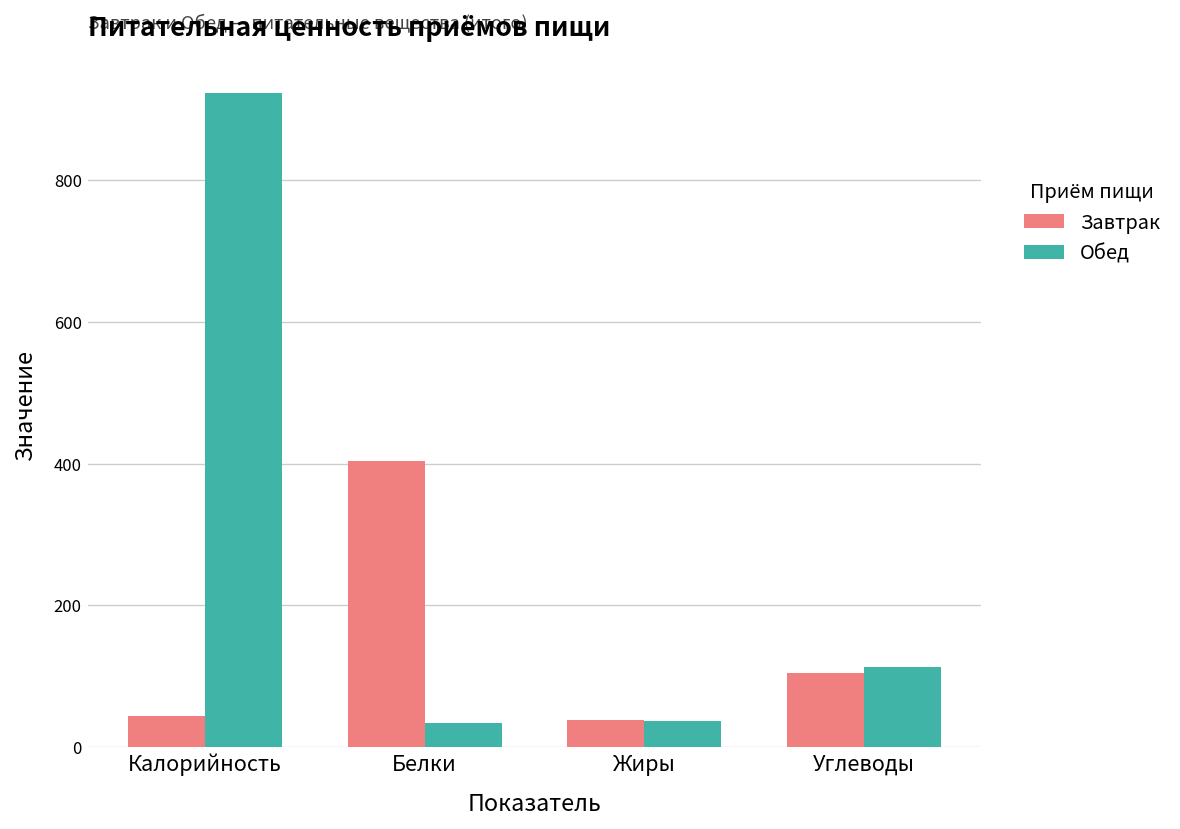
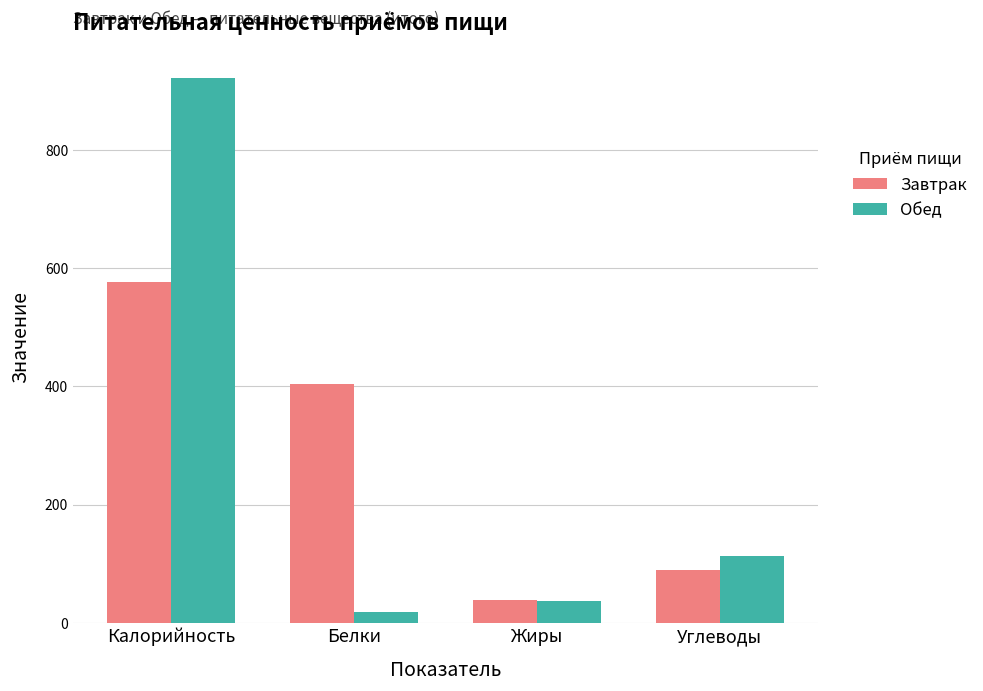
Завтрак, Калорийность: 40 -> 580
Обед, Белки: 30 -> 20
Завтрак, Углеводы: 100 -> 90
